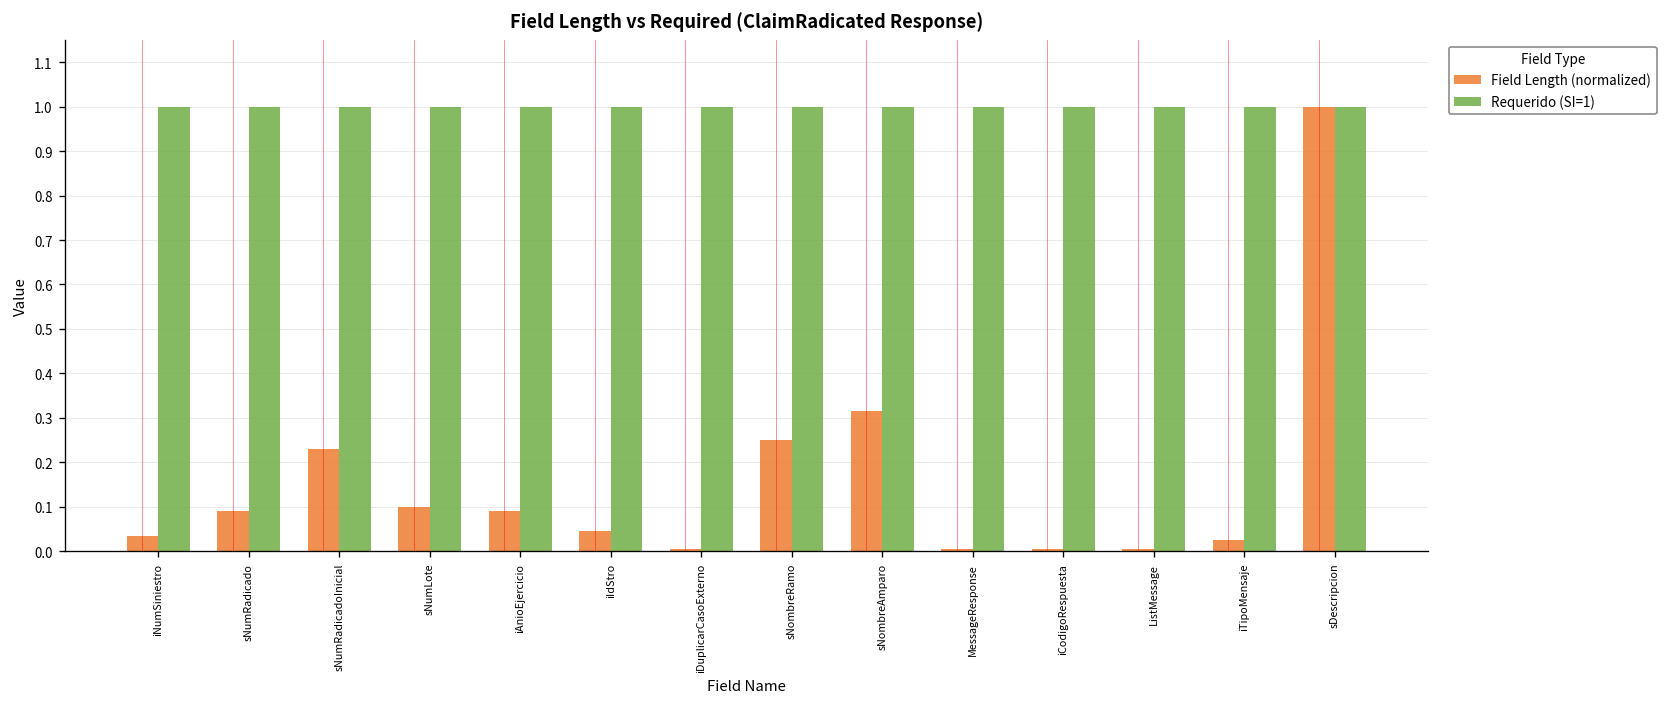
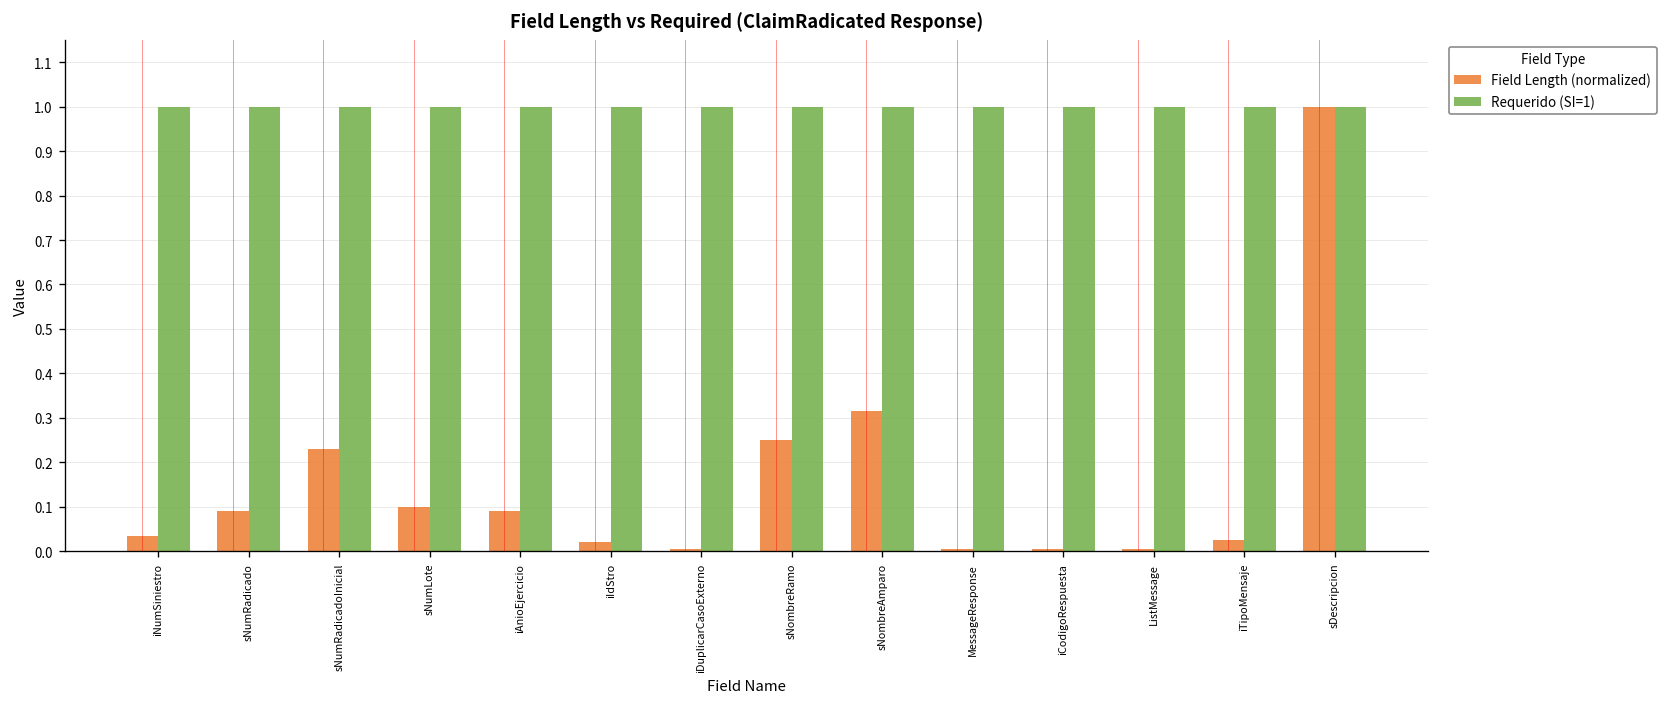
Field Length (normalized), iIdStro: 0.05 -> 0.02
